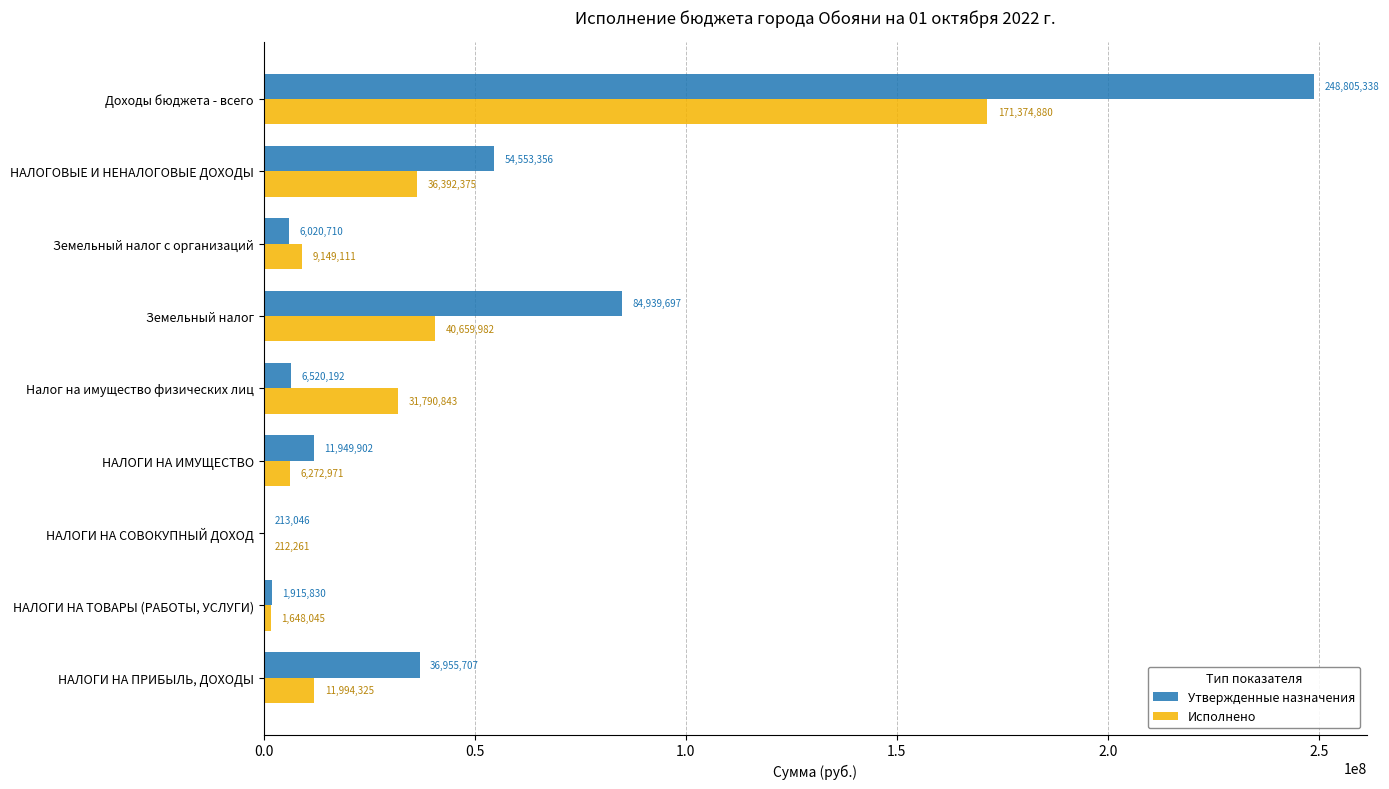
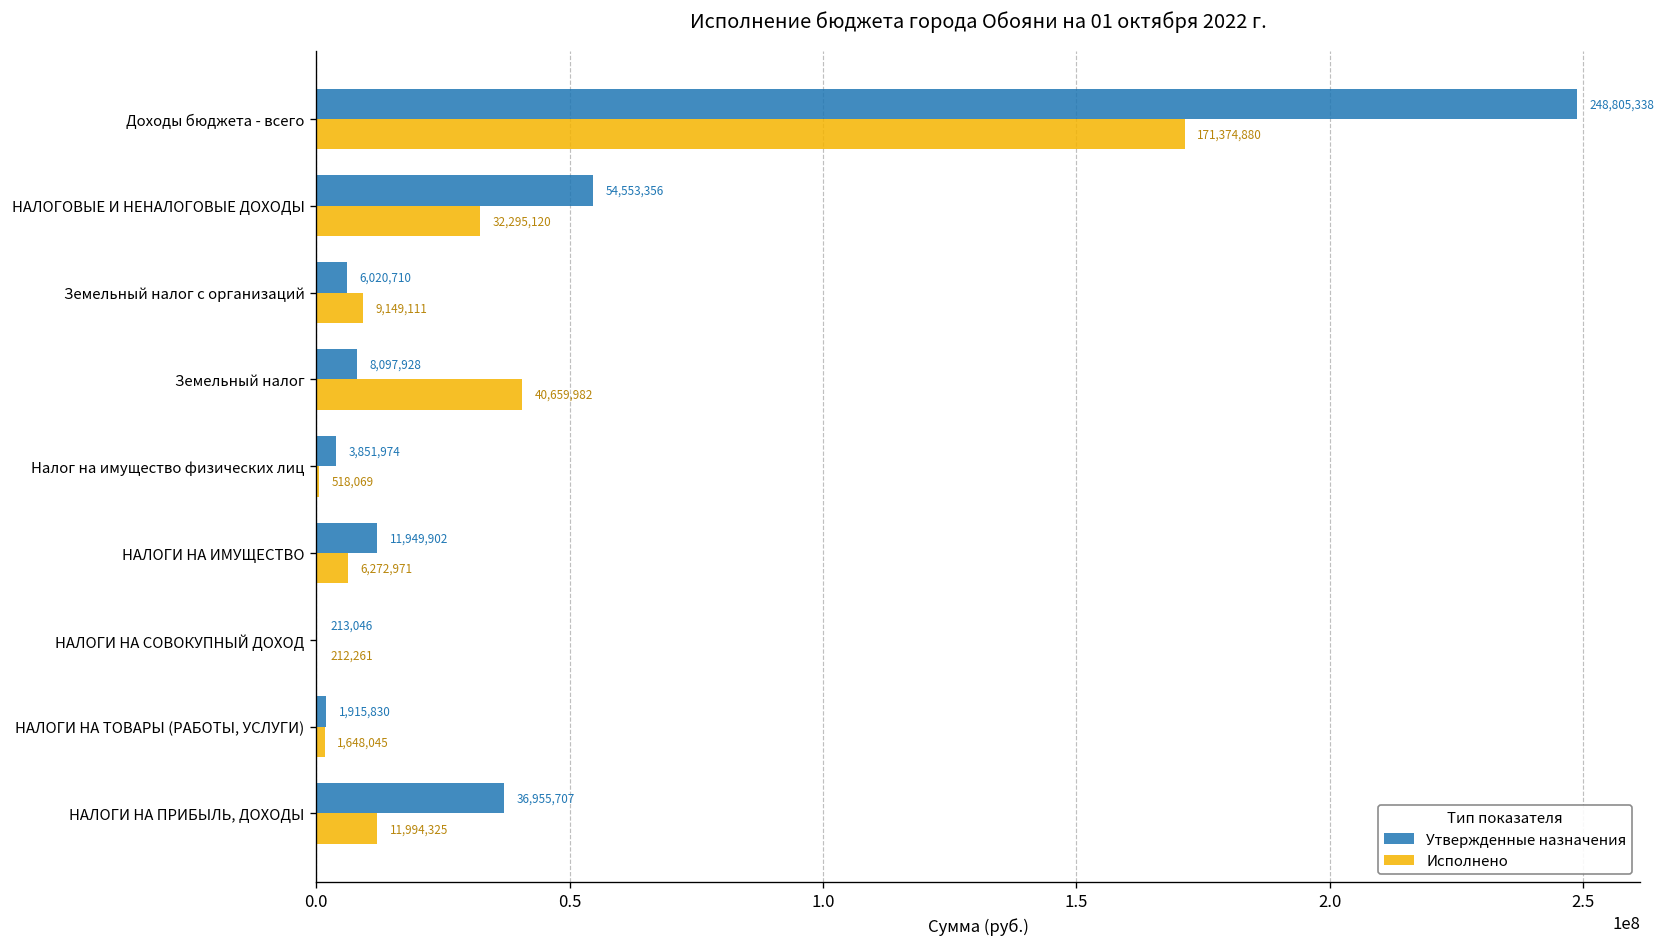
Исполнено, НАЛОГОВЫЕ И НЕНАЛОГОВЫЕ ДОХОДЫ: 36,392,375 -> 32,295,120
Утвержденные назначения, Земельный налог: 84,939,697 -> 8,097,928
Утвержденные назначения, Налог на имущество физических лиц: 6,520,192 -> 3,851,974
Исполнено, Налог на имущество физических лиц: 31,790,843 -> 518,069
